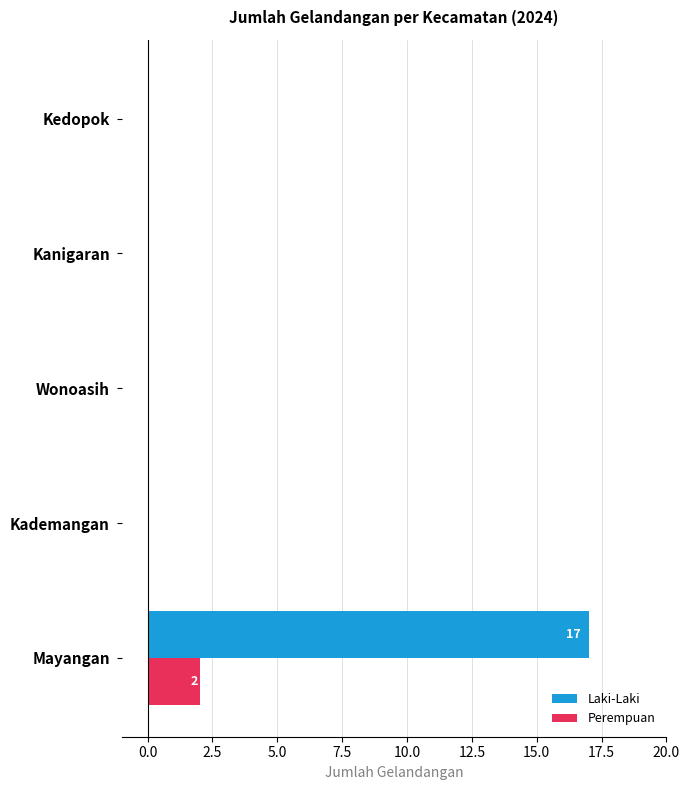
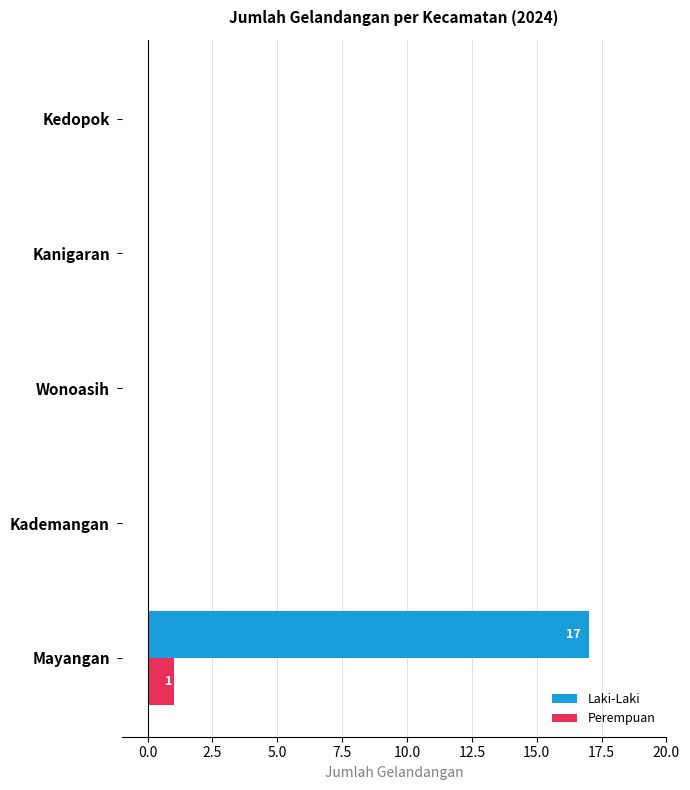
Perempuan, Mayangan: 2 -> 1
